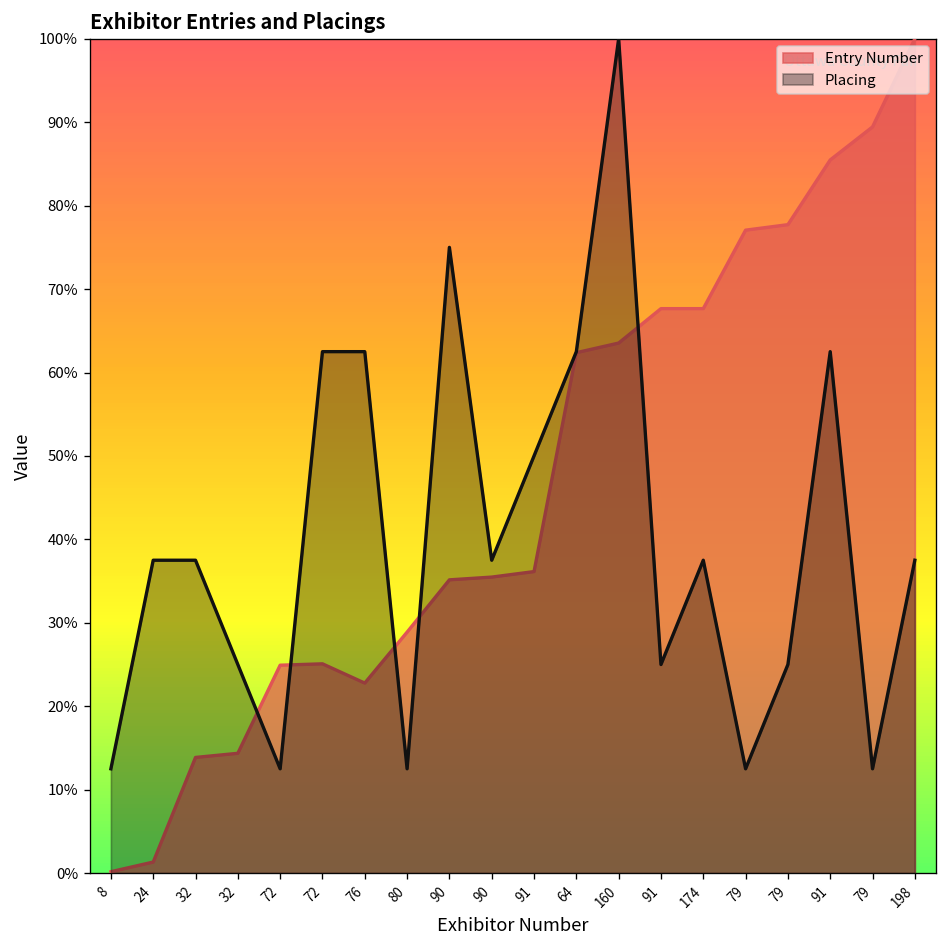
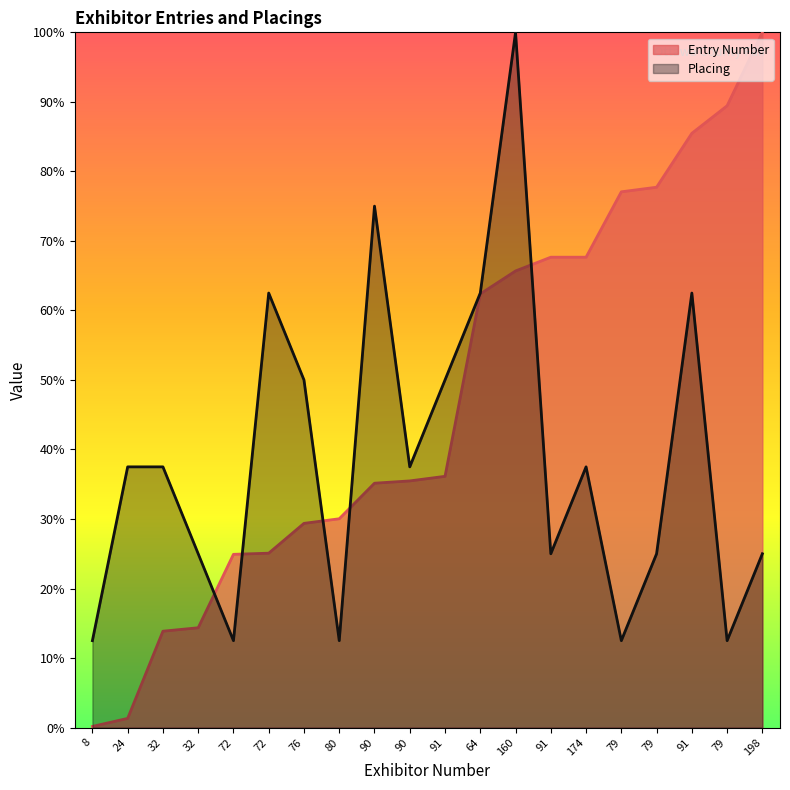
Entry Number, 76: 23% -> 29%
Placing, 76: 63% -> 50%
Entry Number, 80: 29% -> 30%
Entry Number, 160: 64% -> 66%
Placing, 198: 38% -> 25%
